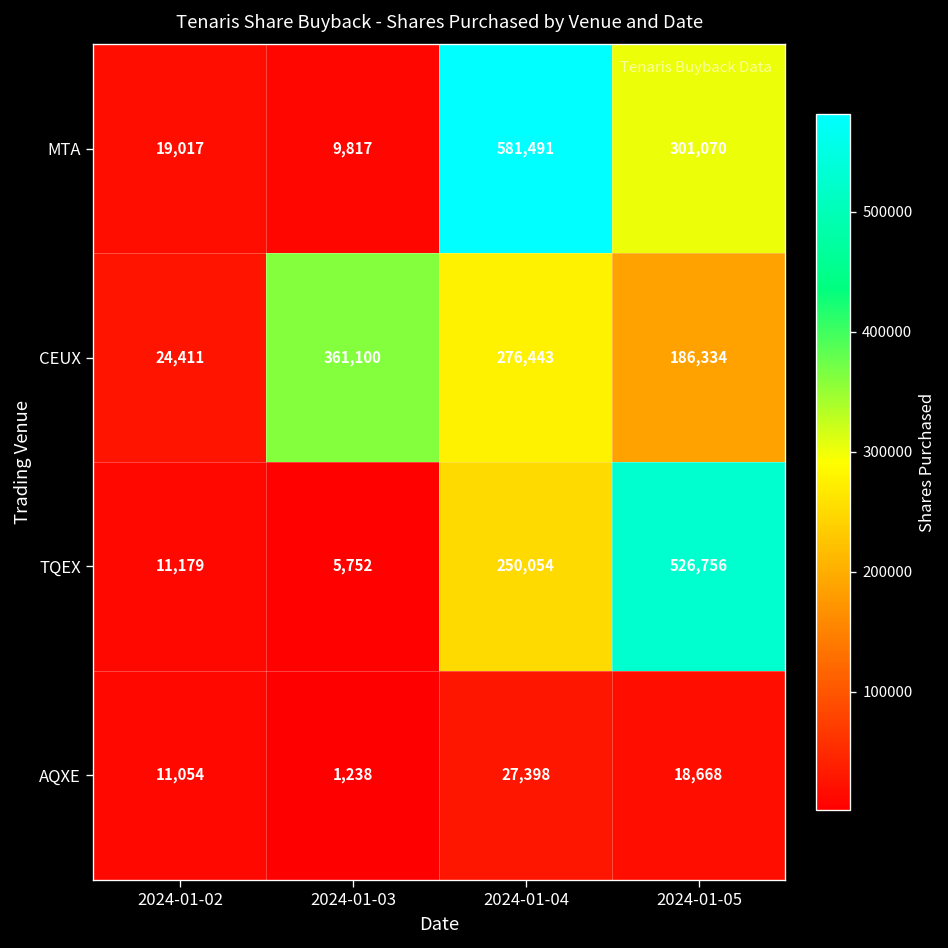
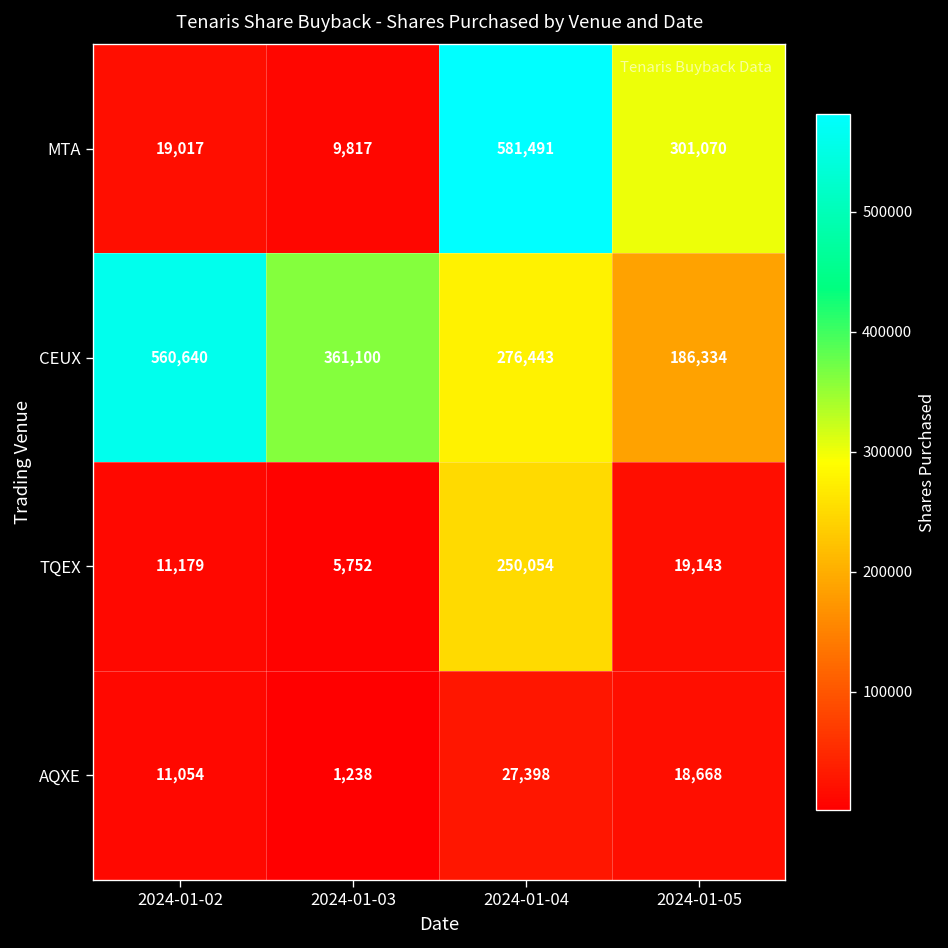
CEUX, 2024-01-02: 24,411 -> 560,640
TQEX, 2024-01-05: 526,756 -> 19,143
